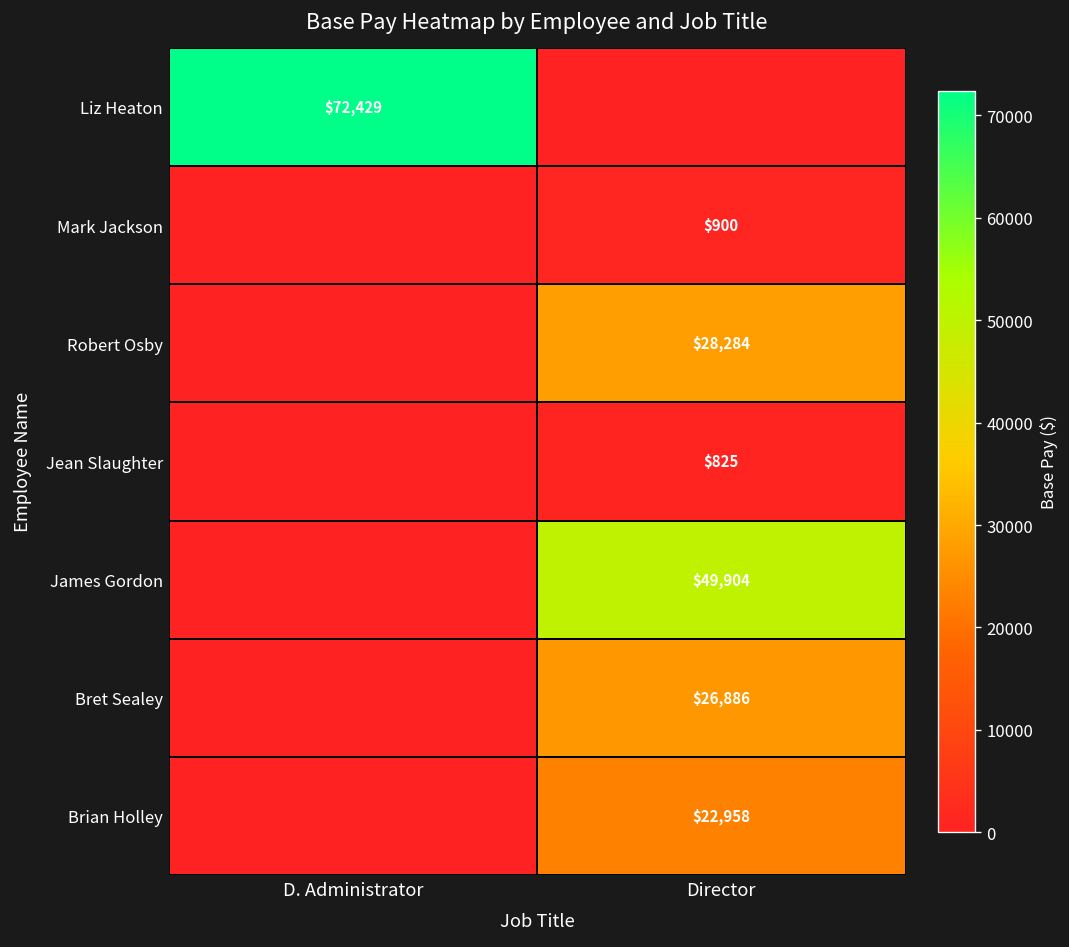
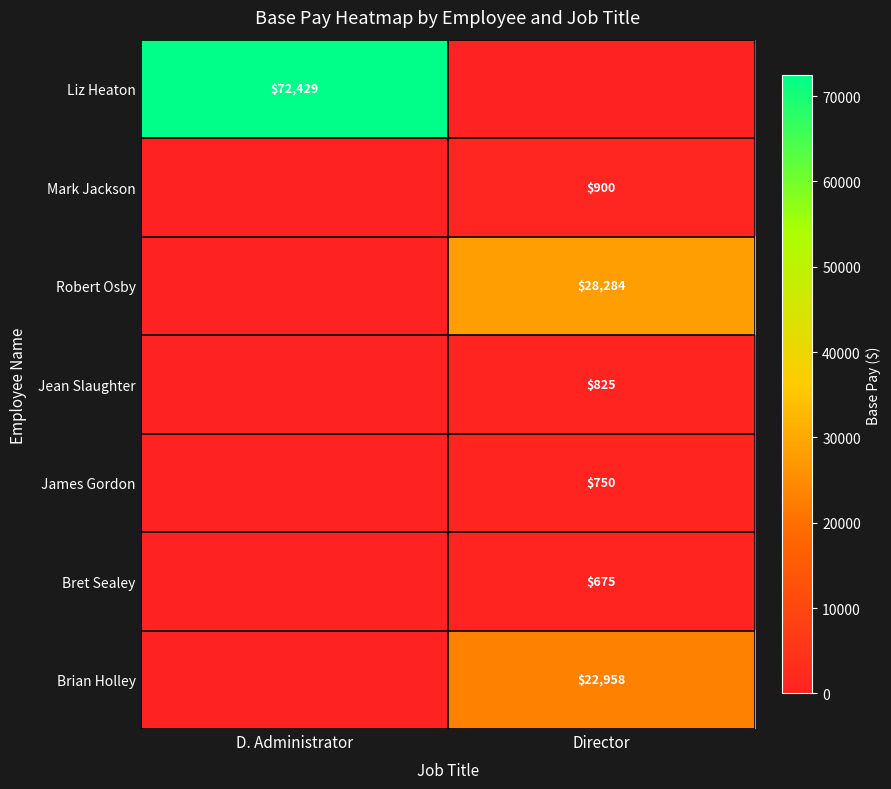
James Gordon, Director: $49,904 -> $750
Bret Sealey, Director: $26,886 -> $675
